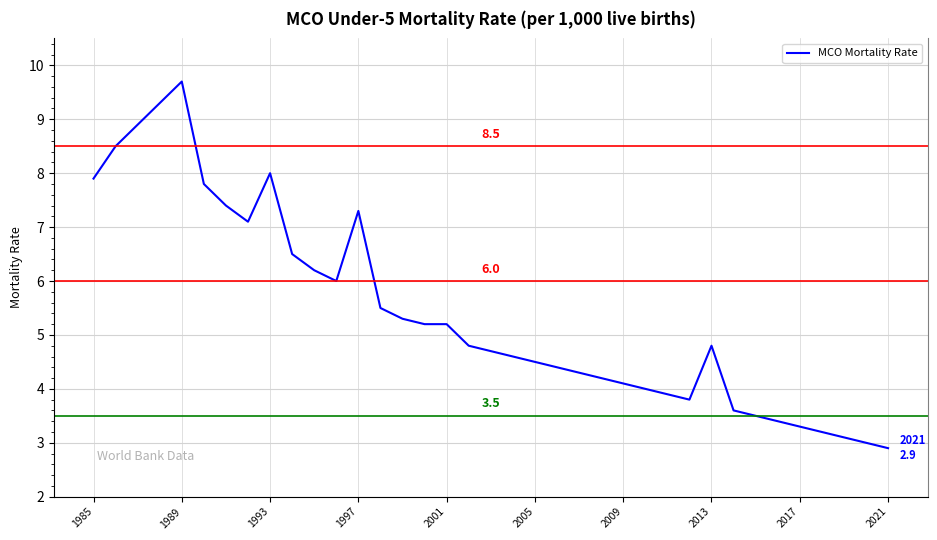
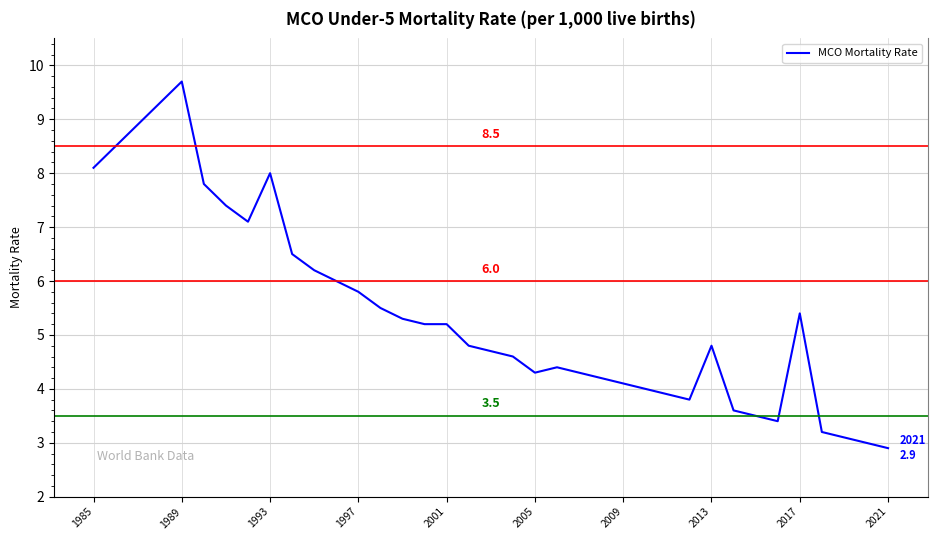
1985: 7.9 -> 8.1
1997: 7.3 -> 5.8
2005: 4.5 -> 4.3
2017: 3.3 -> 5.4
